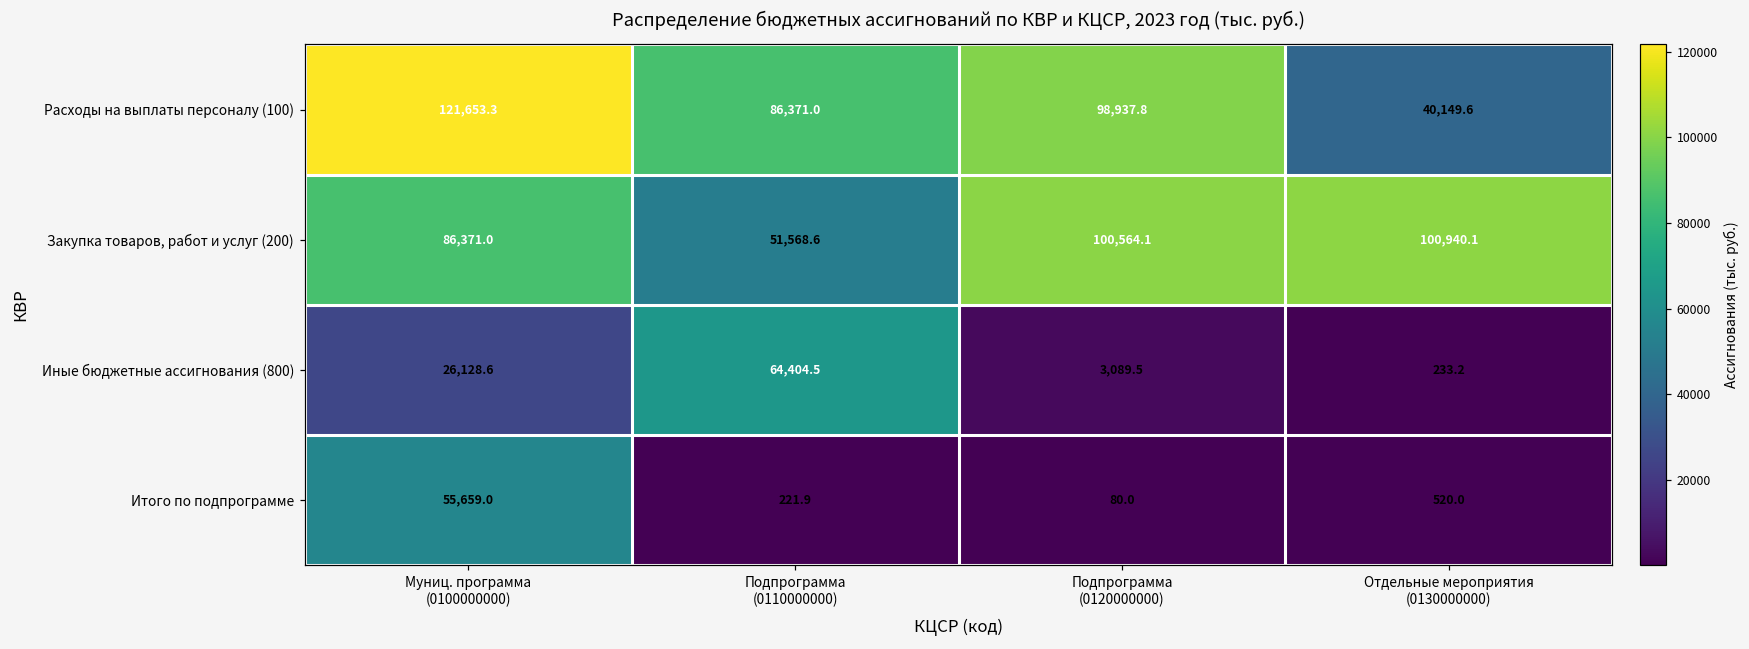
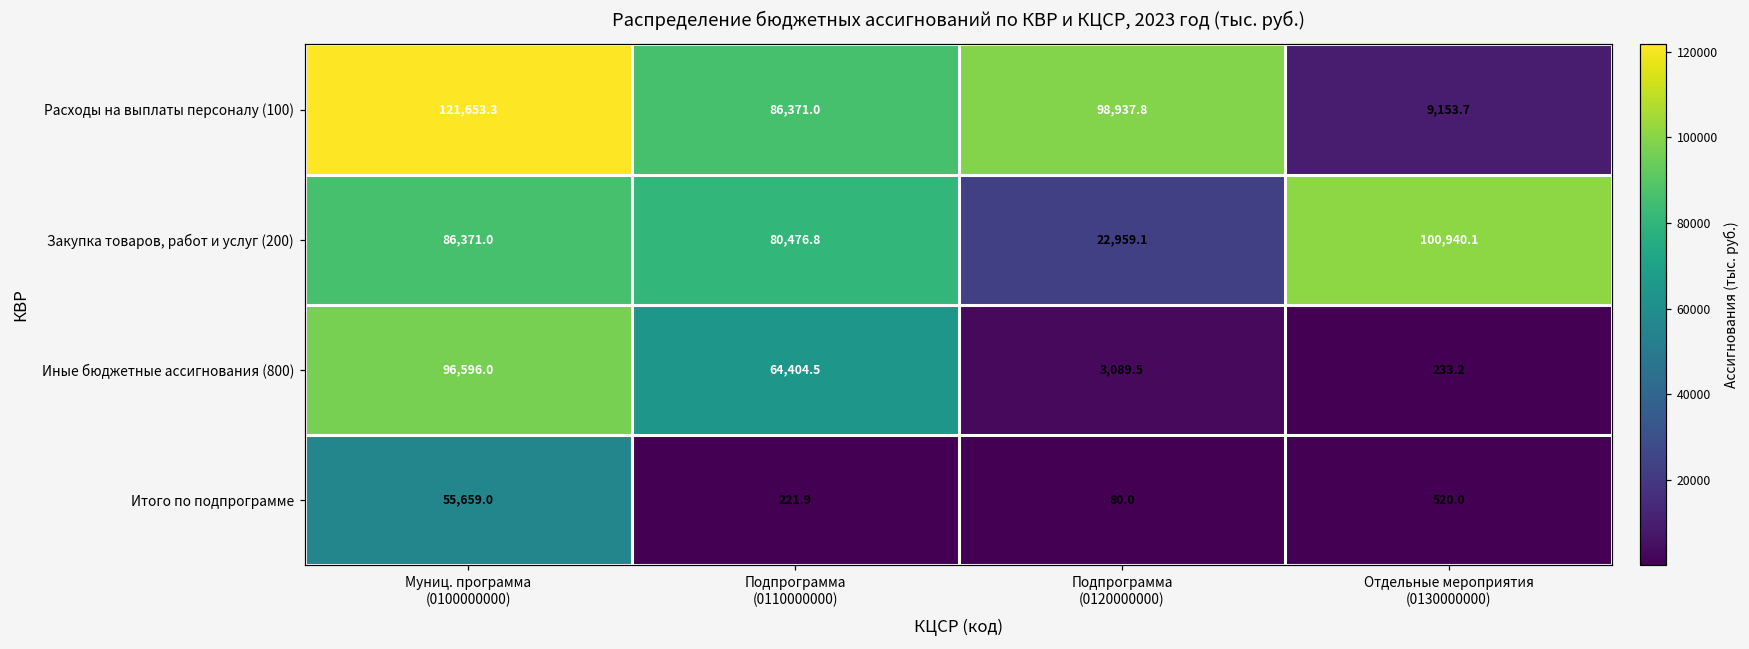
Расходы на выплаты персоналу (100), Отдельные мероприятия (0130000000): 40,149.6 -> 9,153.7
Закупка товаров, работ и услуг (200), Подпрограмма (0110000000): 51,568.6 -> 80,476.8
Закупка товаров, работ и услуг (200), Подпрограмма (0120000000): 100,564.1 -> 22,959.1
Иные бюджетные ассигнования (800), Муниц. программа (0100000000): 26,128.6 -> 96,596.0
